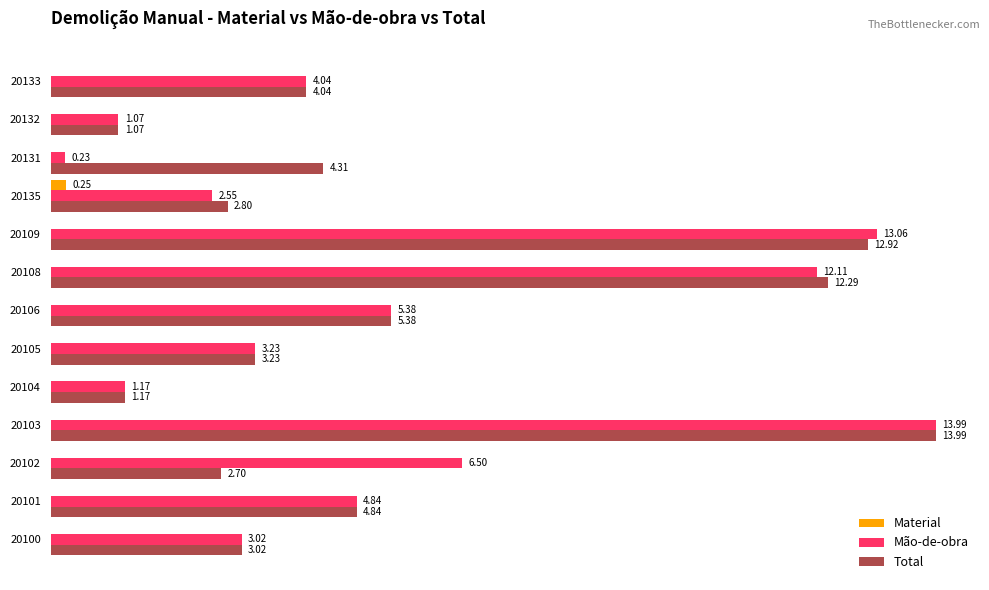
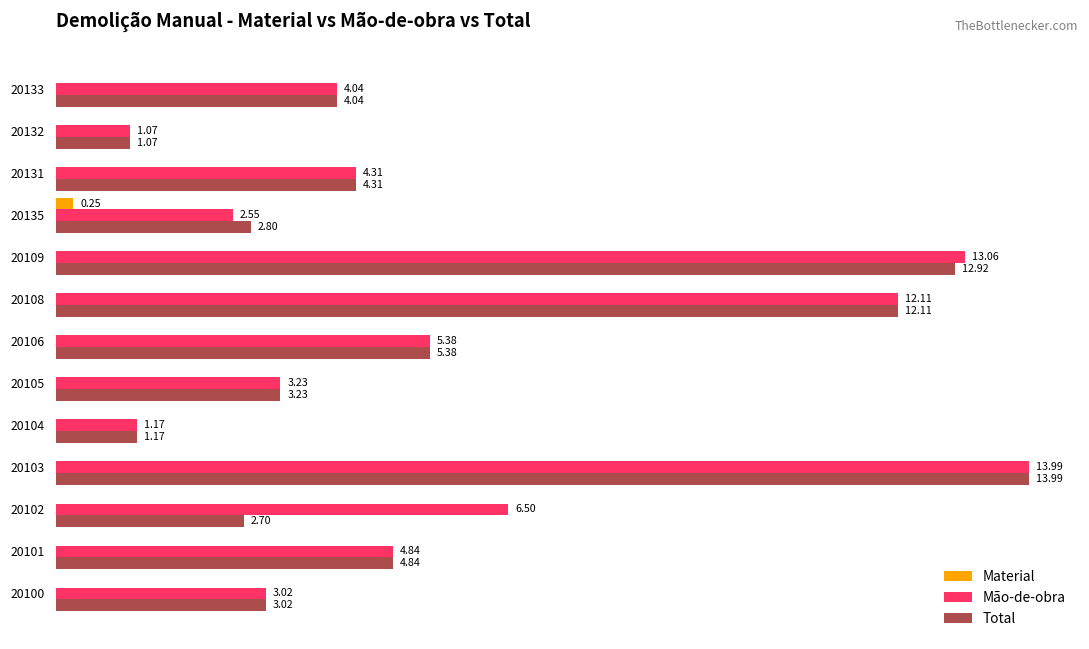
Mão-de-obra, 20131: 0.23 -> 4.31
Total, 20108: 12.29 -> 12.11
